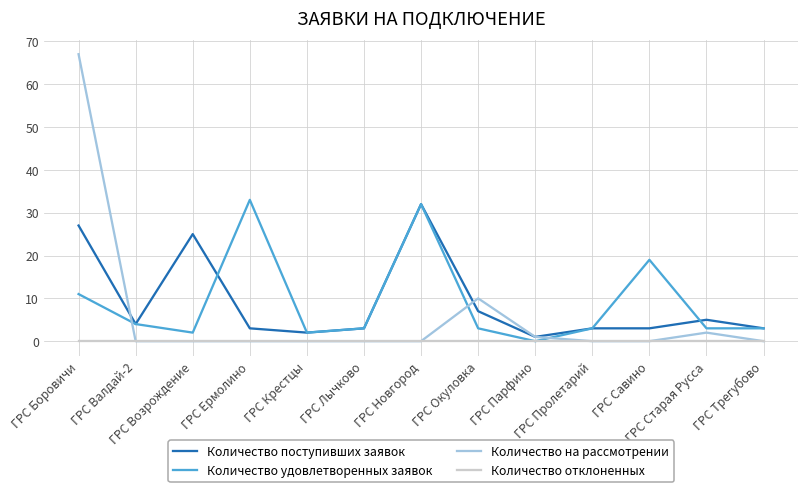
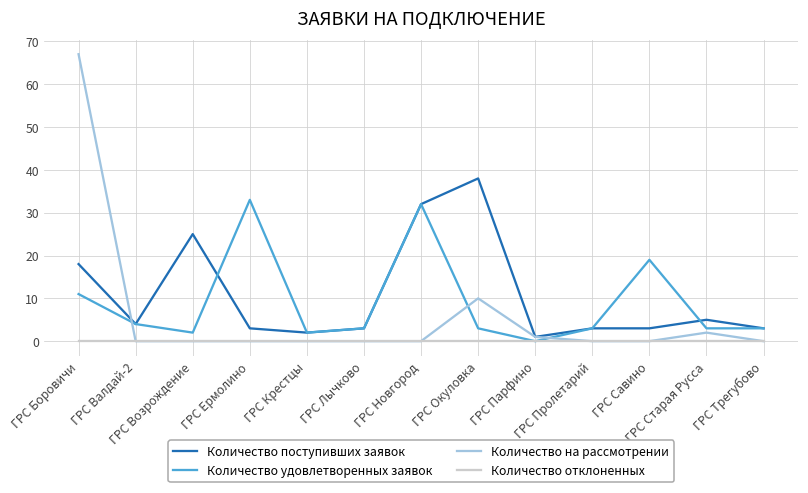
Количество поступивших заявок, ГРС Боровичи: 27 -> 18
Количество поступивших заявок, ГРС Окуловка: 7 -> 38
